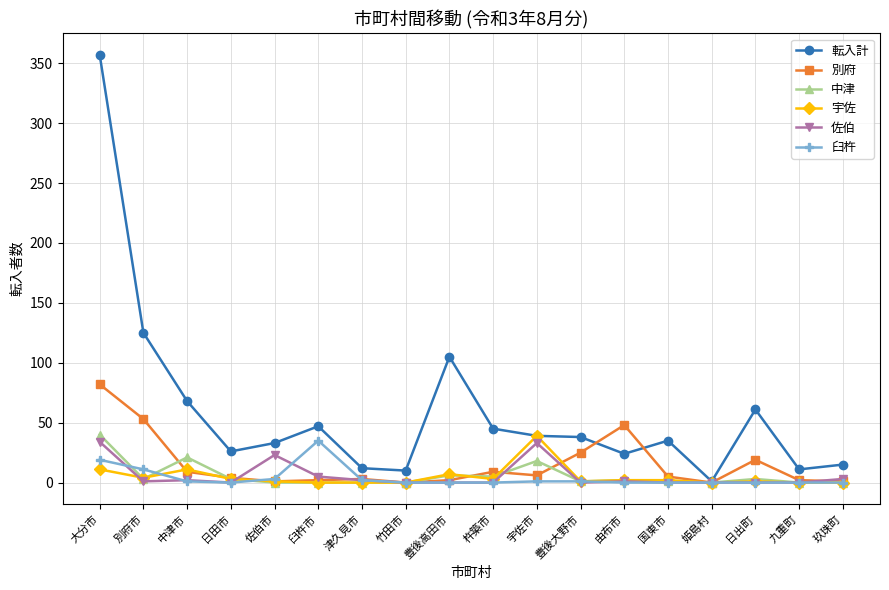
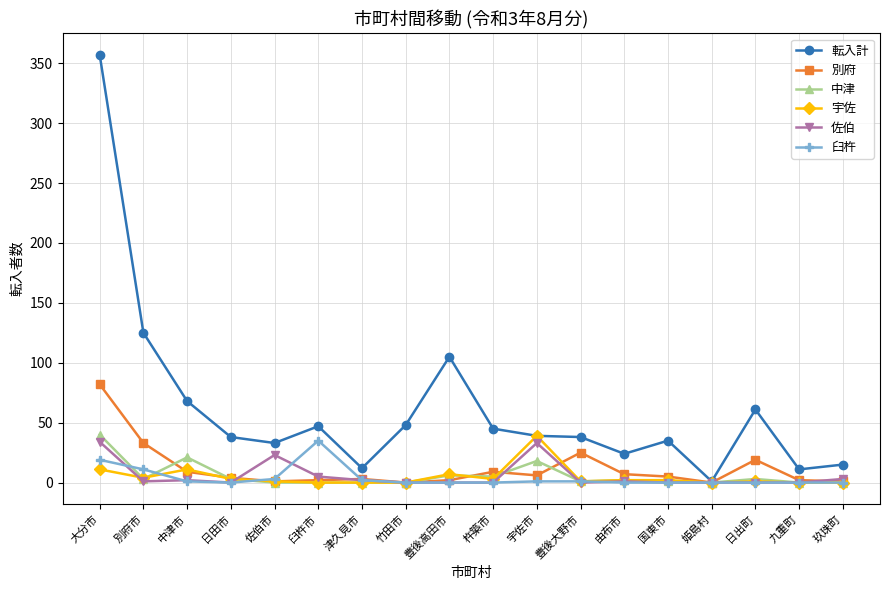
別府, 別府市: 53 -> 33
転入計, 日田市: 26 -> 38
転入計, 竹田市: 10 -> 48
別府, 由布市: 48 -> 7
